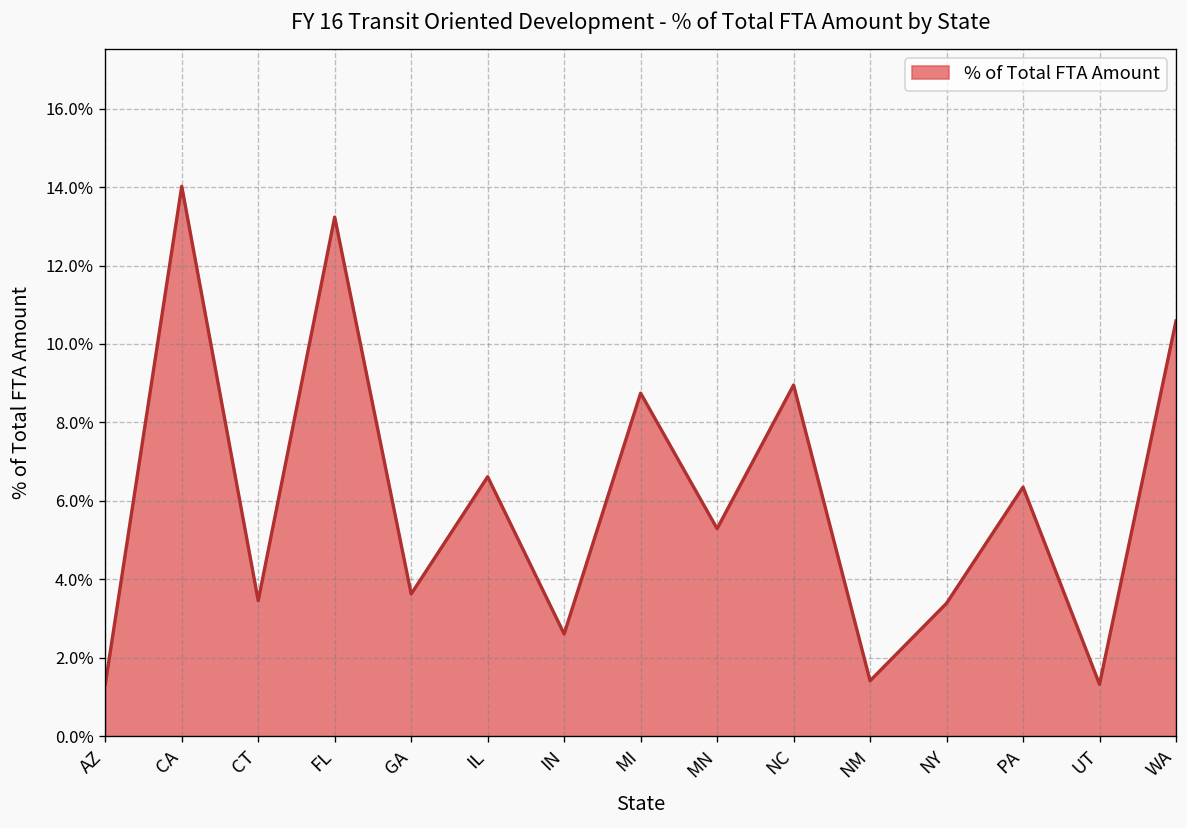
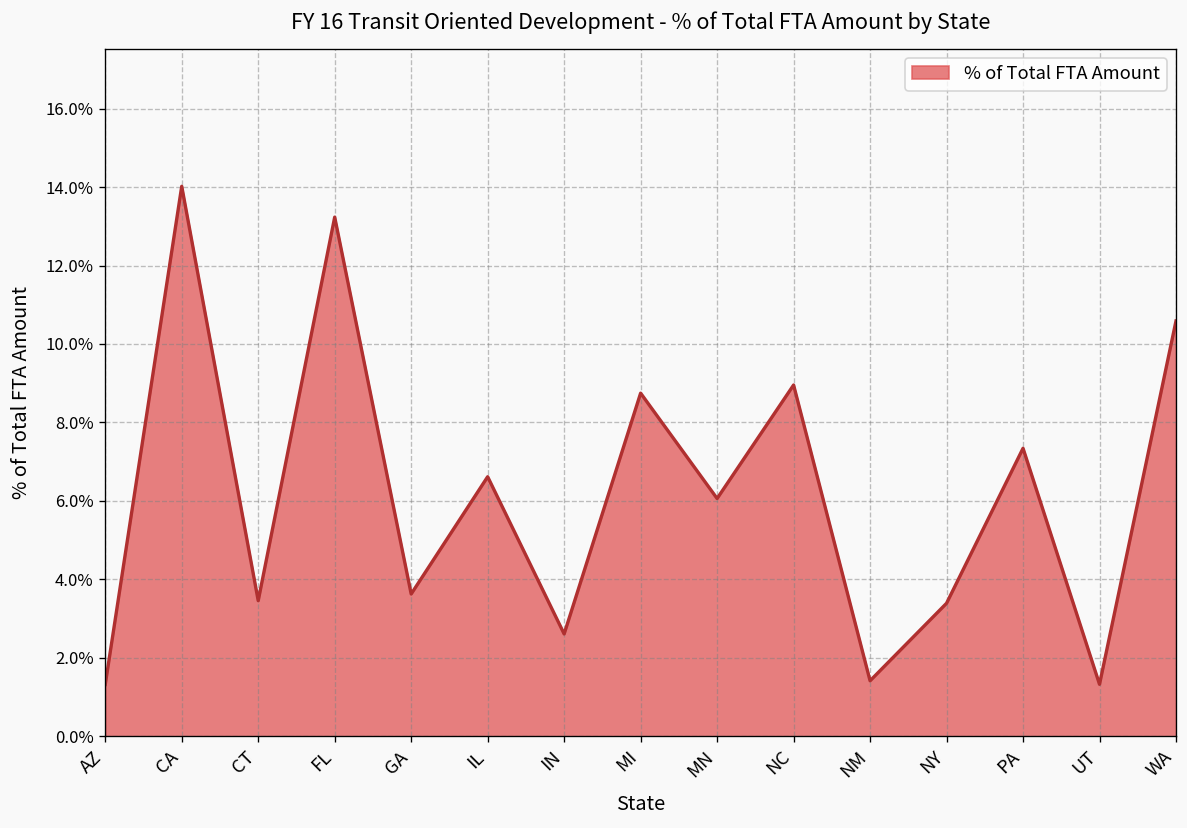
MN: 5.3% -> 6.1%
PA: 6.4% -> 7.3%
